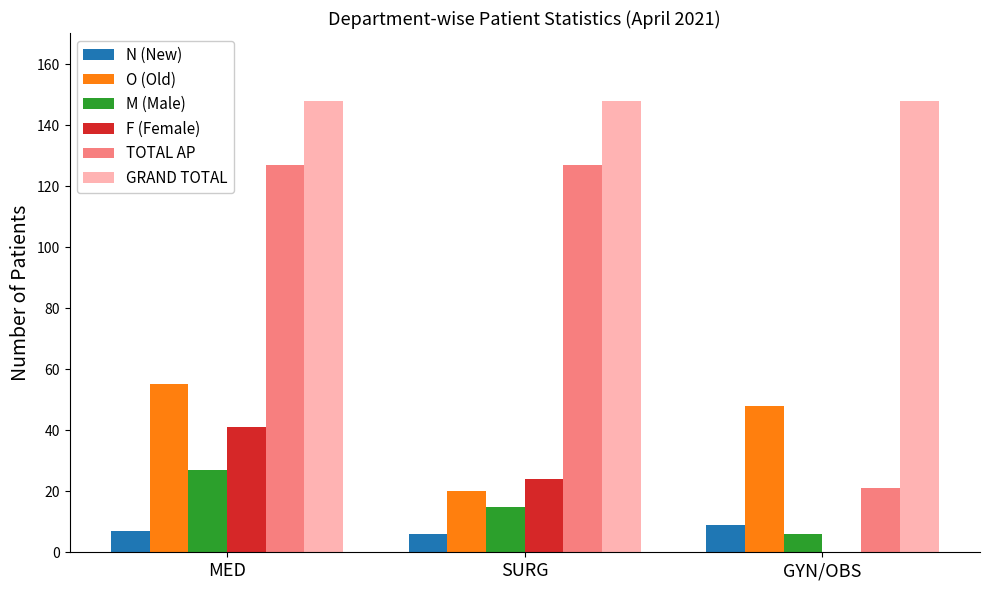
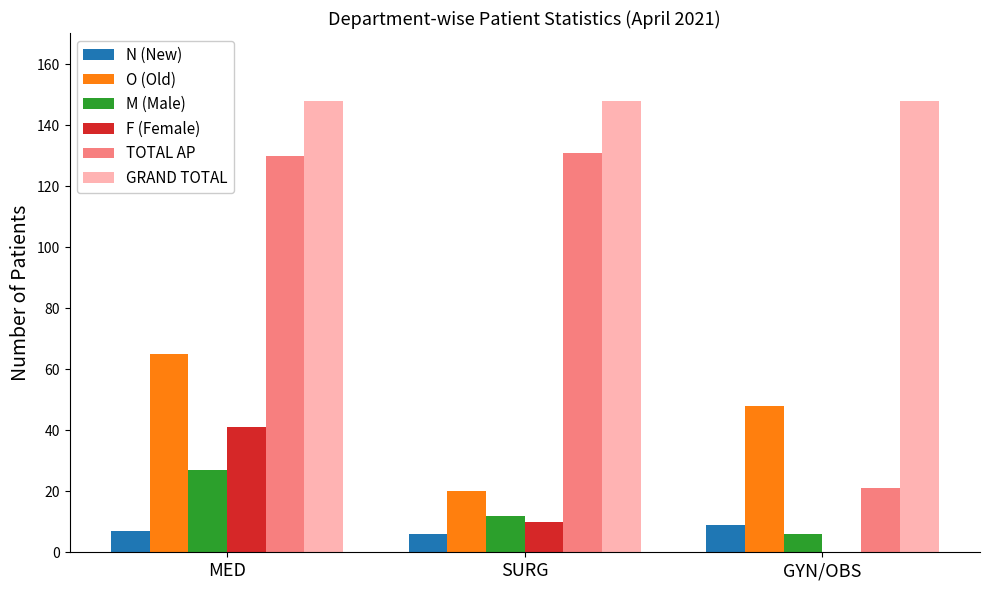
O (Old), MED: 55 -> 65
TOTAL AP, MED: 127 -> 130
M (Male), SURG: 15 -> 12
F (Female), SURG: 24 -> 10
TOTAL AP, SURG: 127 -> 131
